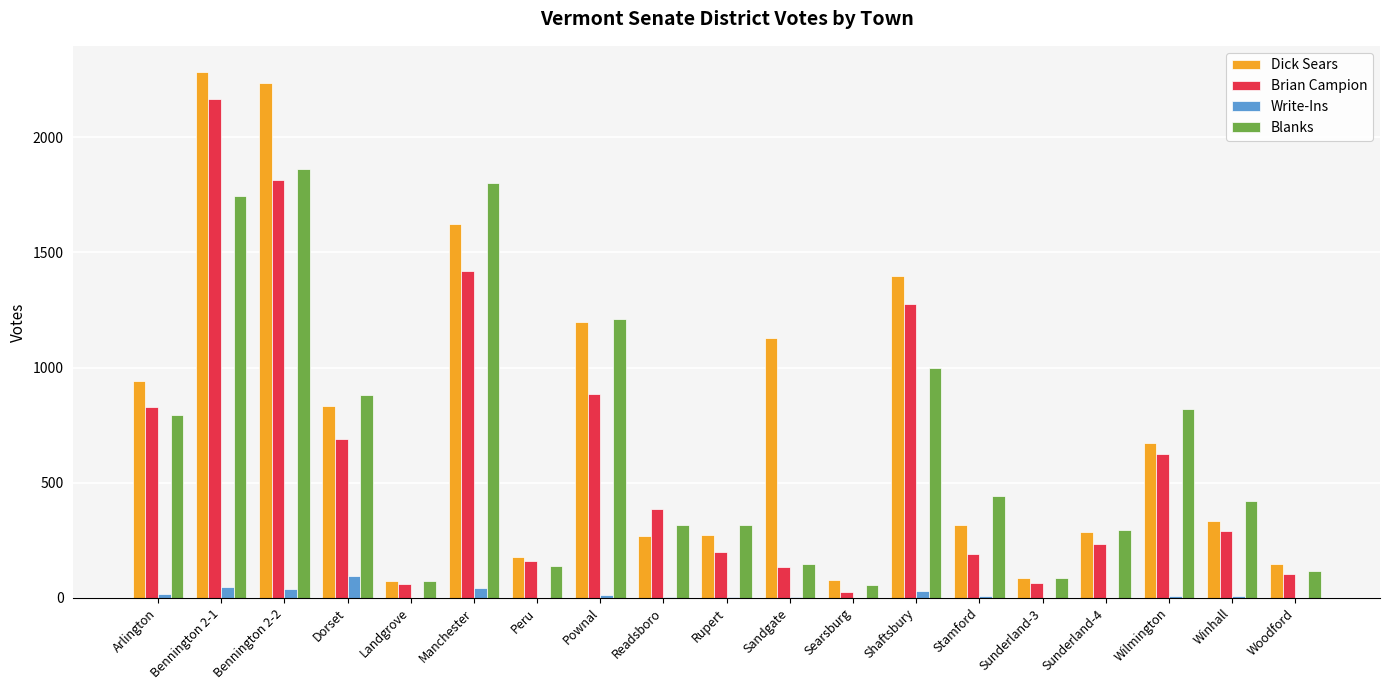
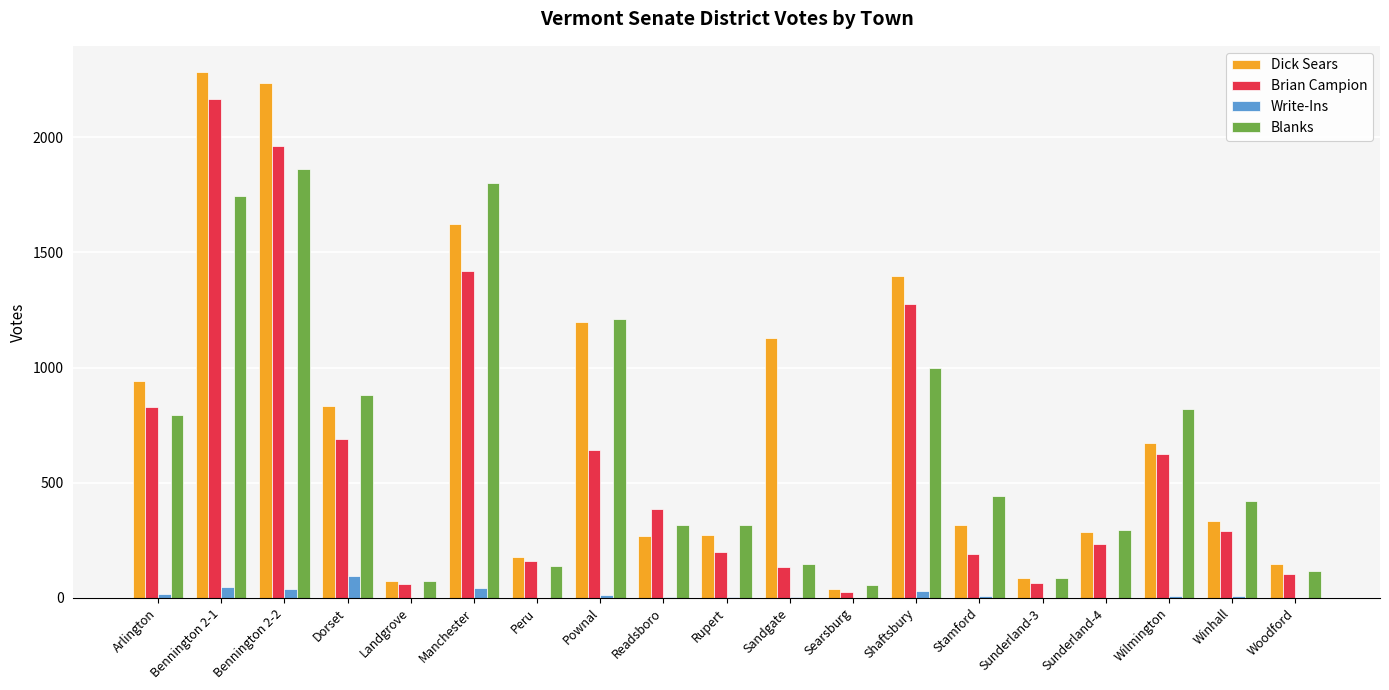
Brian Campion, Bennington 2-2: 1820 -> 1960
Brian Campion, Pownal: 890 -> 640
Dick Sears, Searsburg: 80 -> 40
